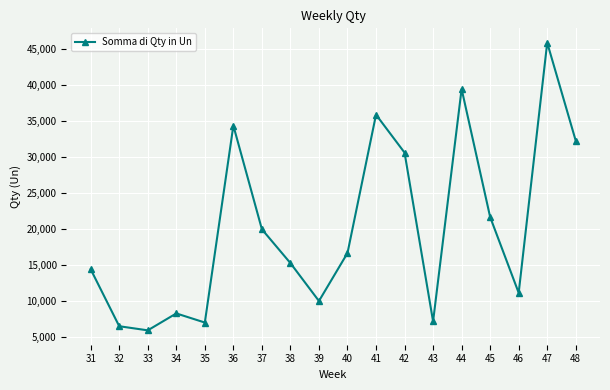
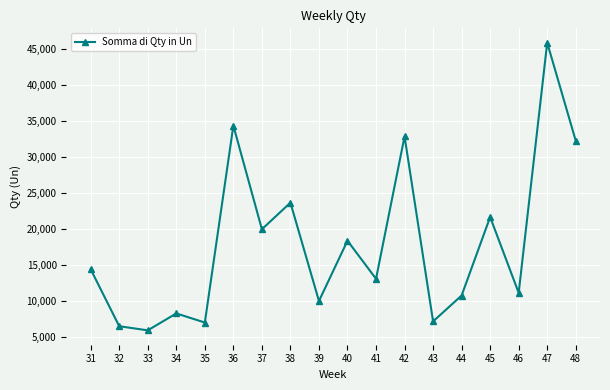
38: 15,000 -> 24,000
40: 17,000 -> 18,000
41: 36,000 -> 13,000
42: 31,000 -> 33,000
44: 39,000 -> 11,000
